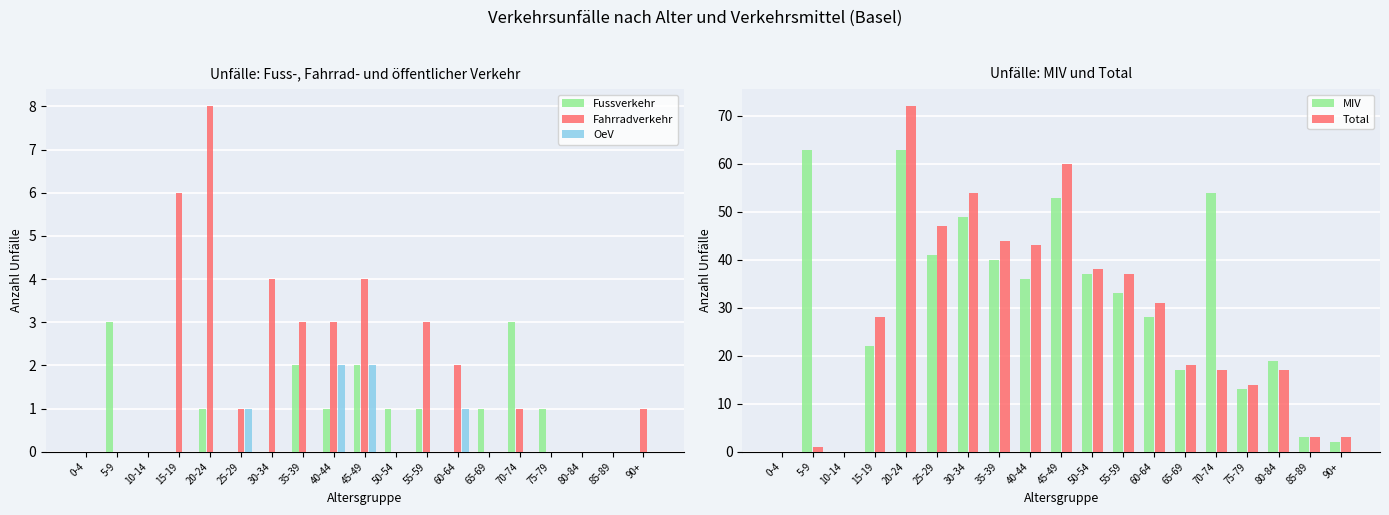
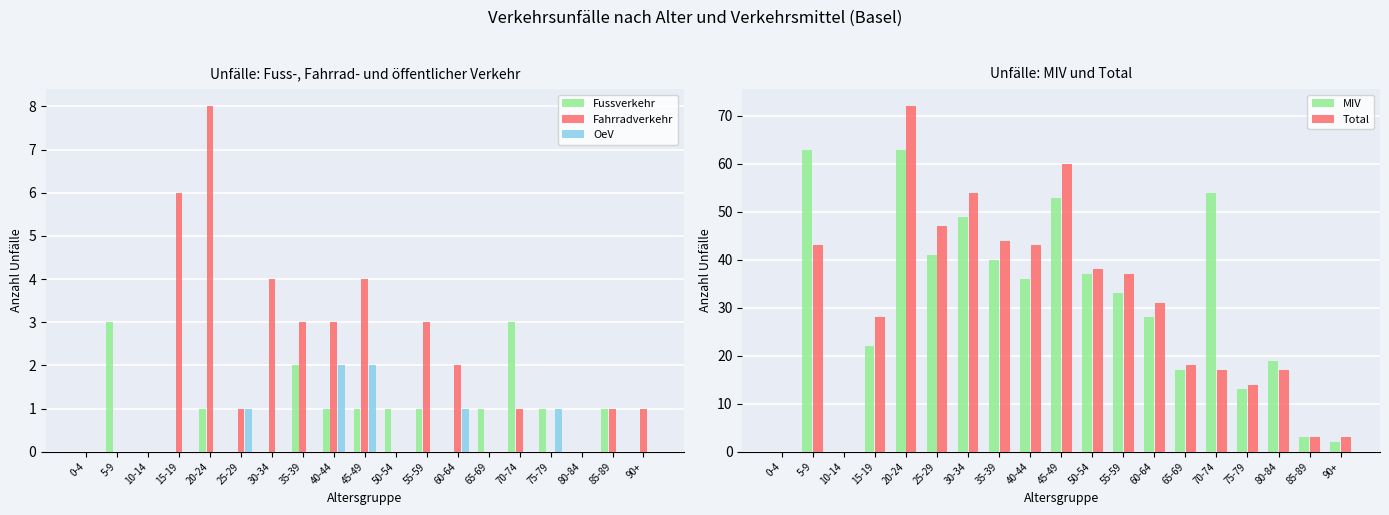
Unfälle: Fuss-, Fahrrad- und öffentlicher Verkehr, Fussverkehr, 45-49: 2 -> 1
Unfälle: Fuss-, Fahrrad- und öffentlicher Verkehr, OeV, 75-79: 0 -> 1
Unfälle: Fuss-, Fahrrad- und öffentlicher Verkehr, Fussverkehr, 85-89: 0 -> 1
Unfälle: Fuss-, Fahrrad- und öffentlicher Verkehr, Fahrradverkehr, 85-89: 0 -> 1
Unfälle: MIV und Total, Total, 5-9: 1 -> 43
